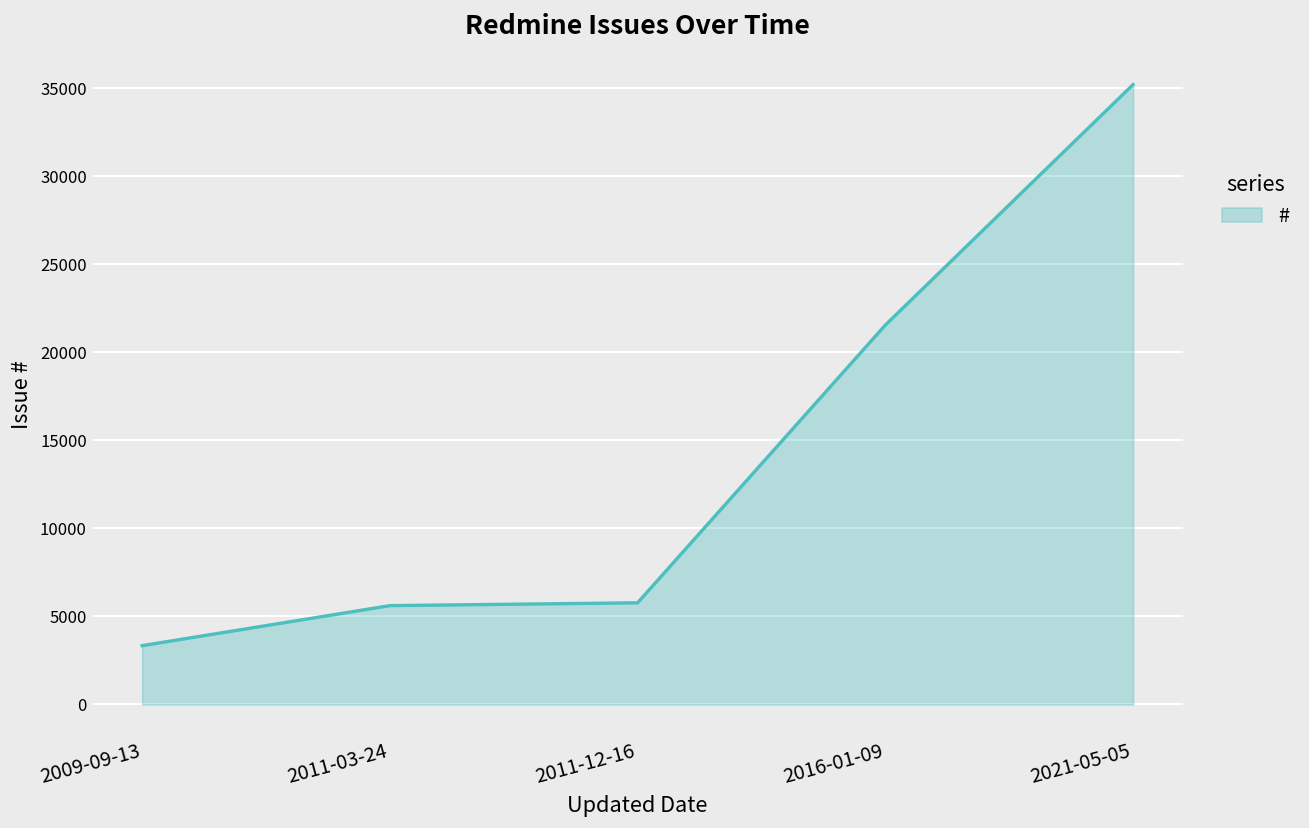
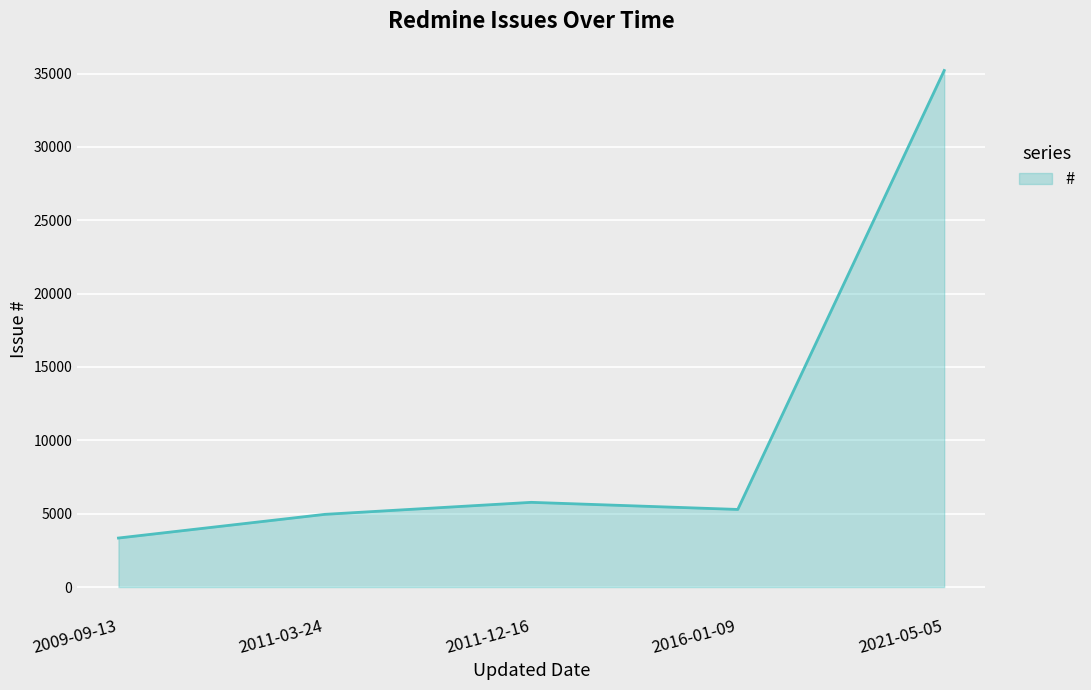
2011-03-24: 5600 -> 5000
2016-01-09: 21600 -> 5300
